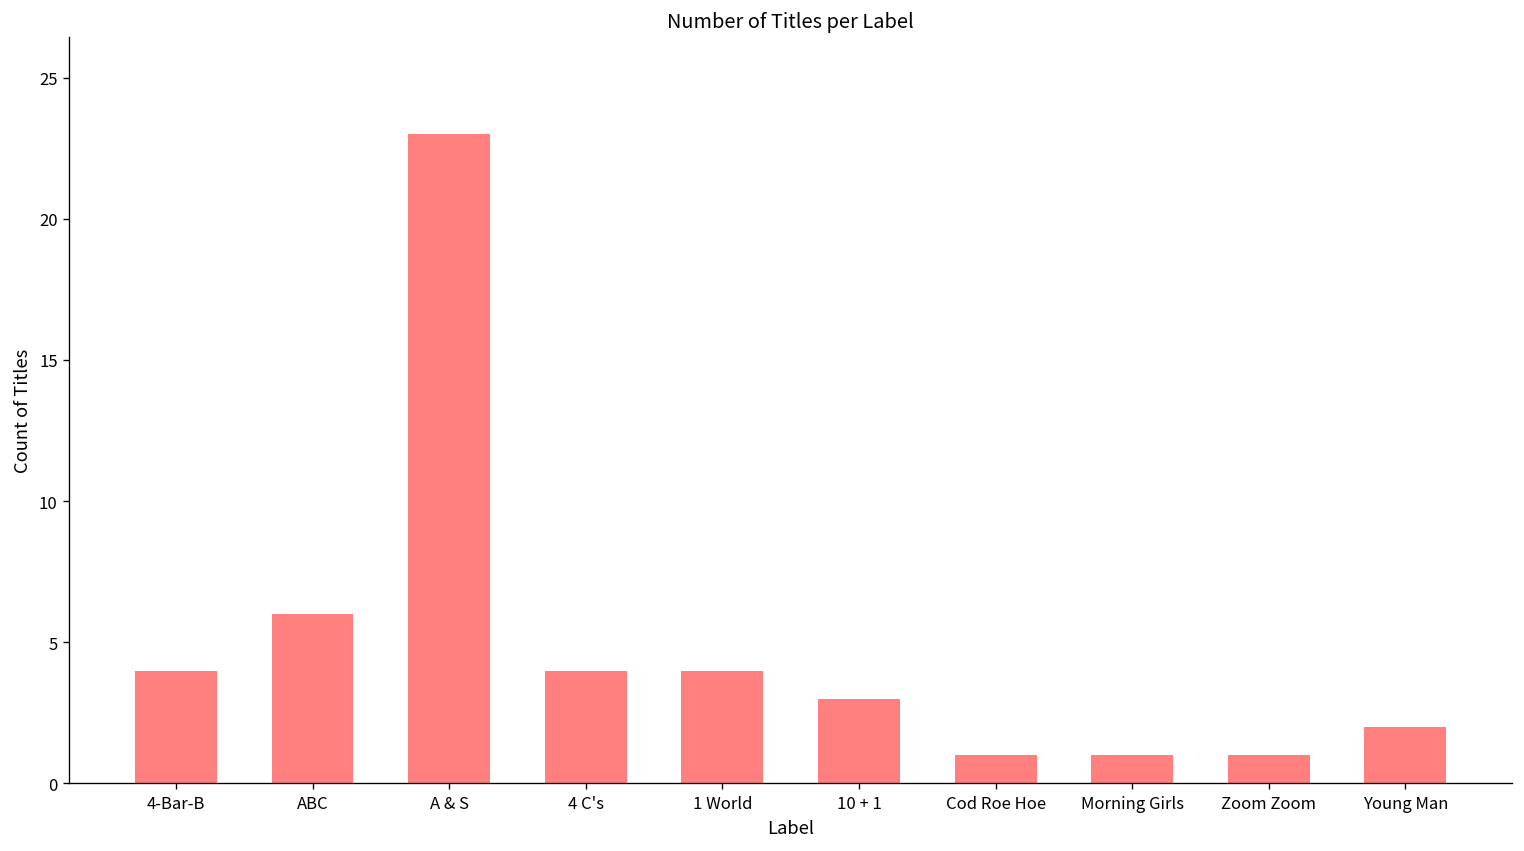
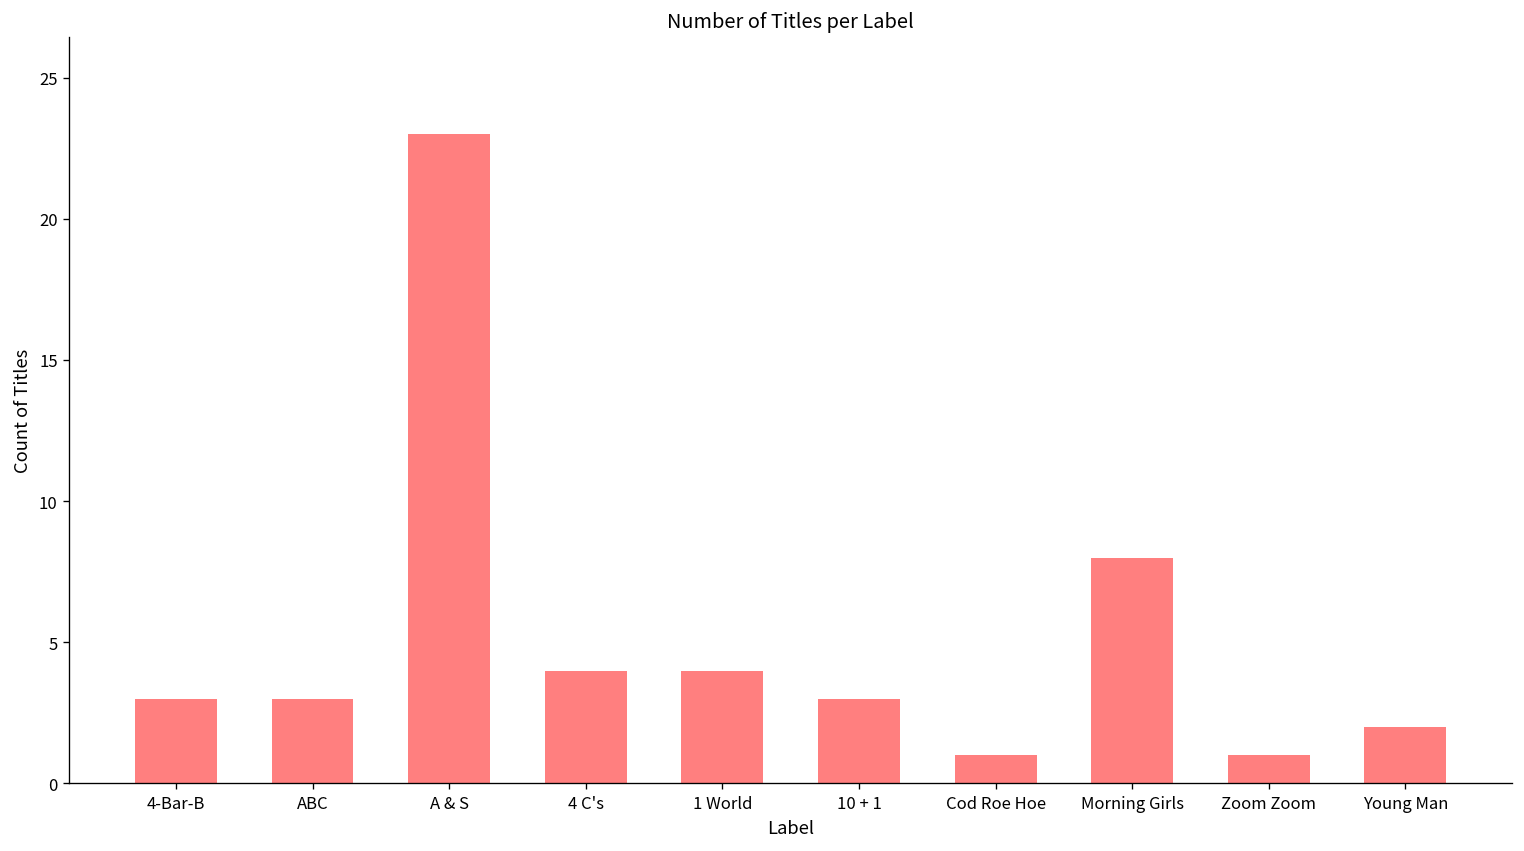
4-Bar-B: 4 -> 3
ABC: 6 -> 3
Morning Girls: 1 -> 8
